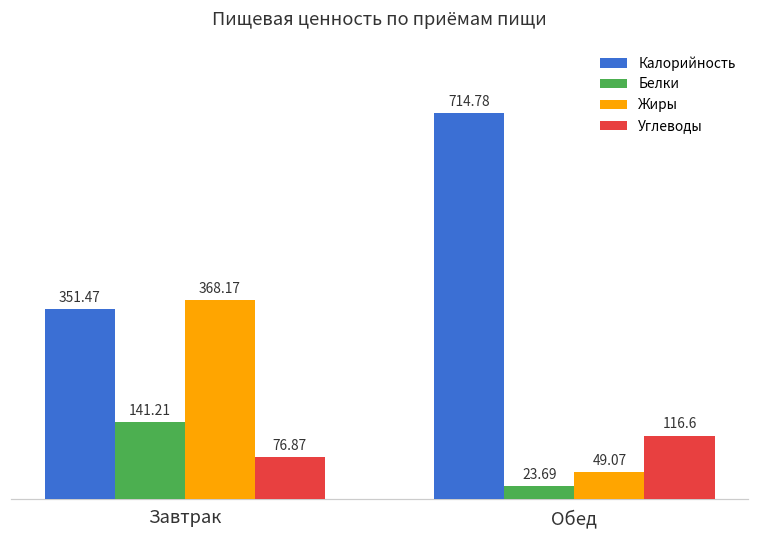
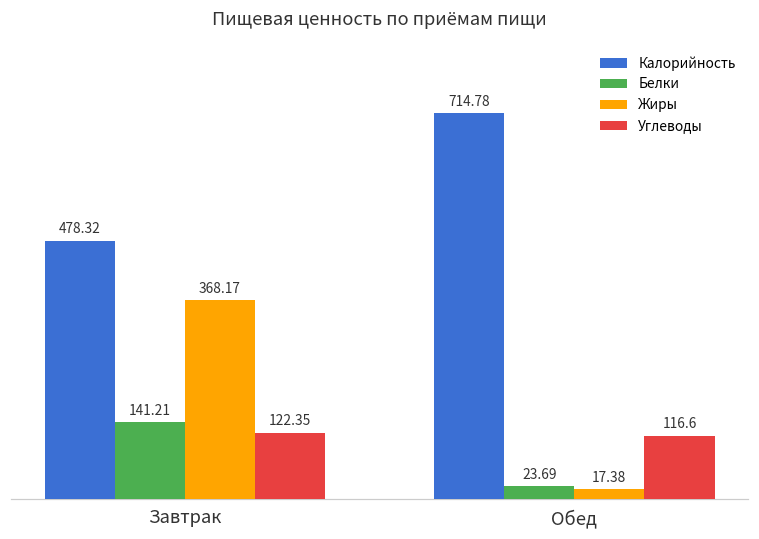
Калорийность, Завтрак: 351.47 -> 478.32
Углеводы, Завтрак: 76.87 -> 122.35
Жиры, Обед: 49.07 -> 17.38
